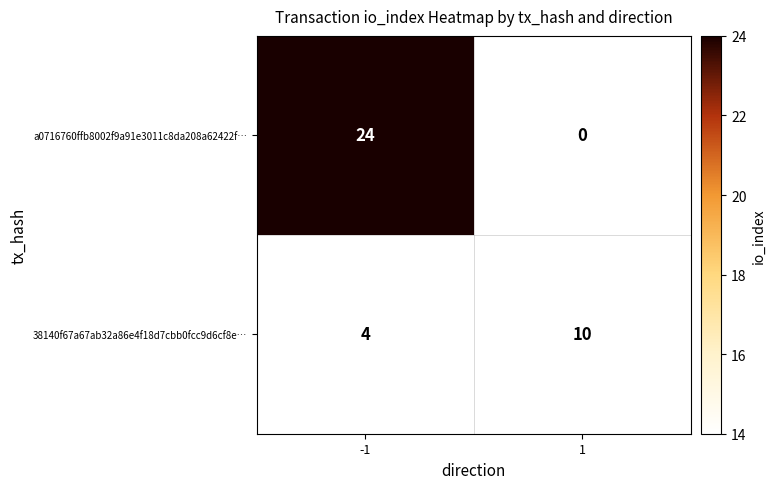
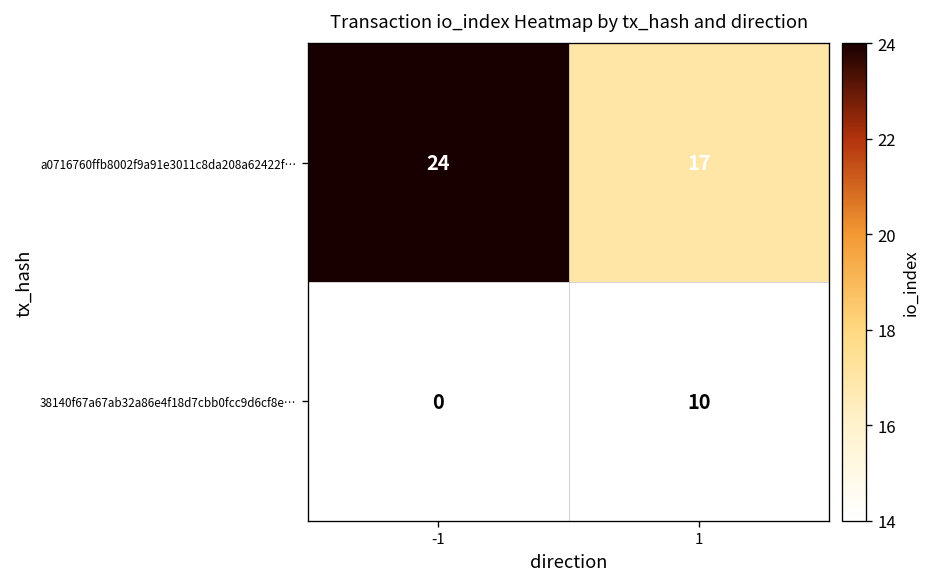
a0716760ffb8002f9a91e3011c8da208a62422f…, 1: 0 -> 17
38140f67a67ab32a86e4f18d7cbb0fcc9d6cf8e…, -1: 4 -> 0
